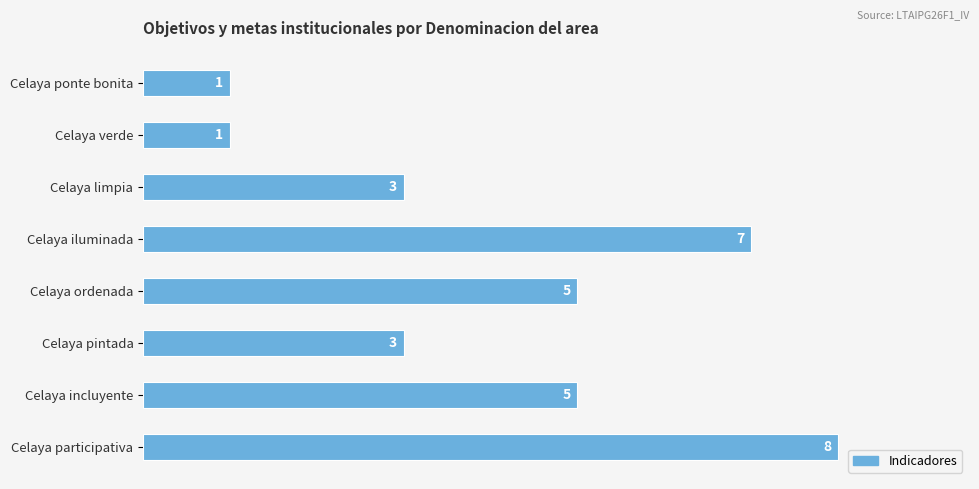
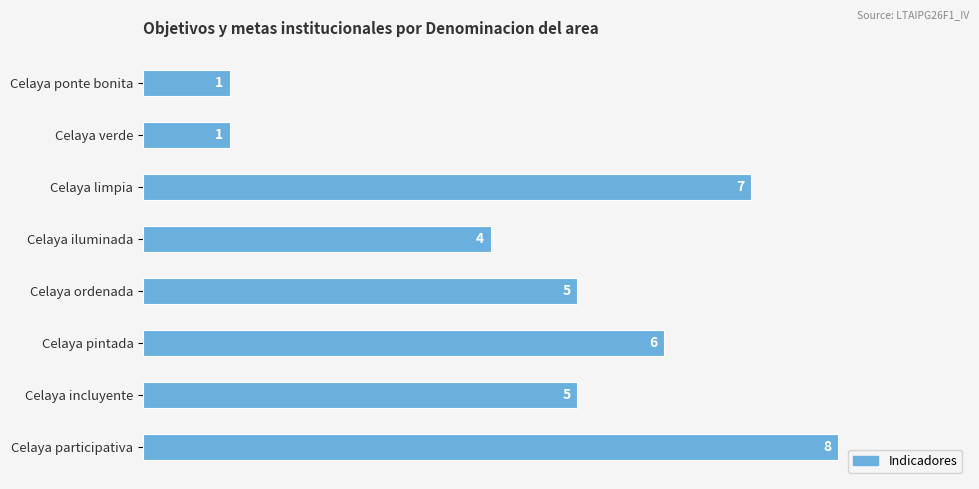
Celaya limpia: 3 -> 7
Celaya iluminada: 7 -> 4
Celaya pintada: 3 -> 6
